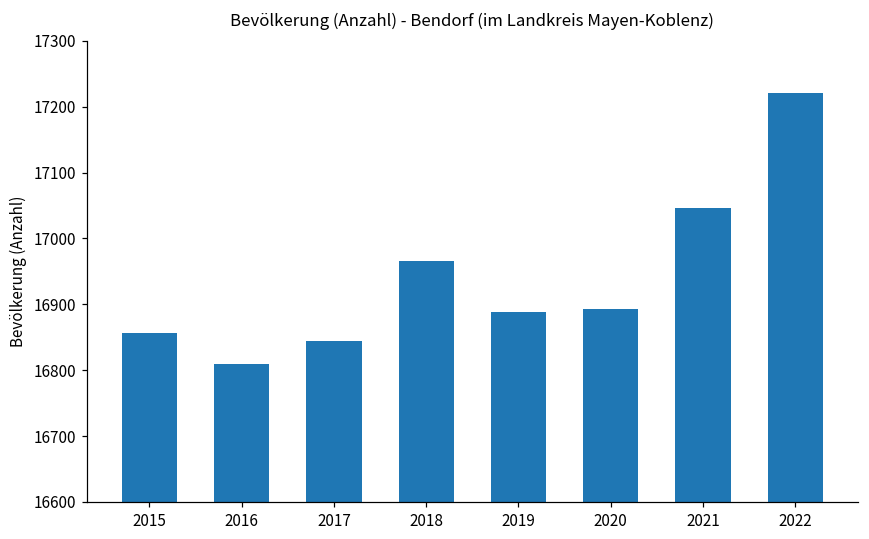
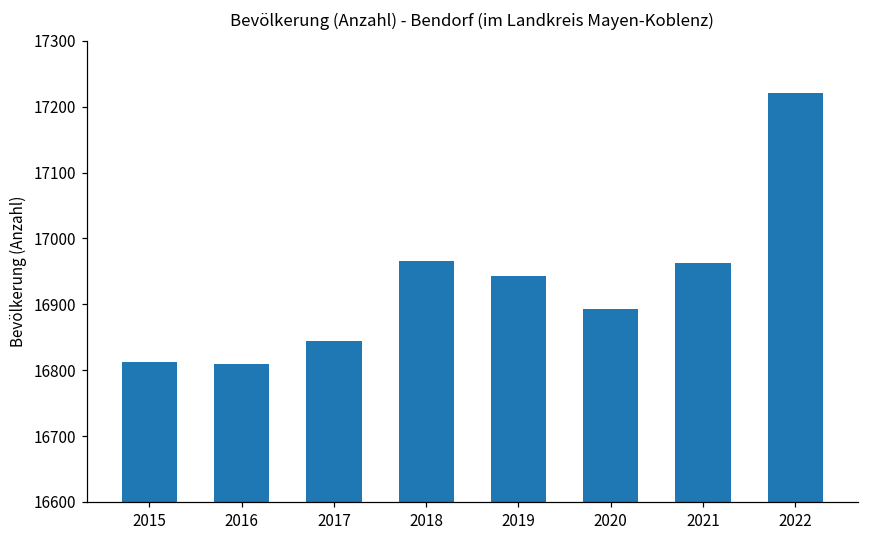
2015: 16860 -> 16810
2019: 16890 -> 16940
2021: 17050 -> 16960
